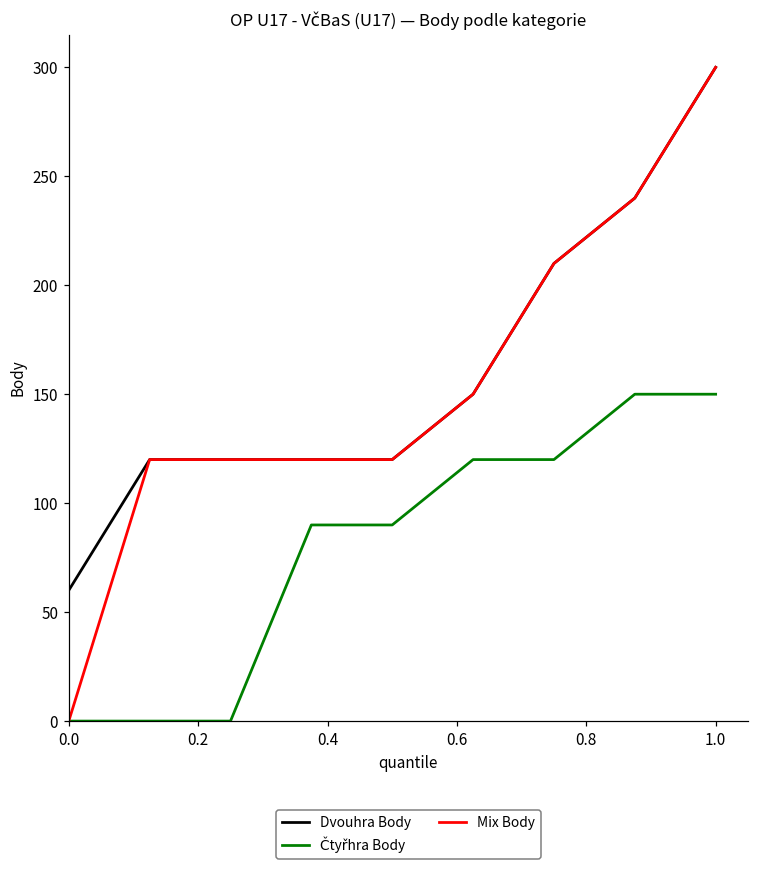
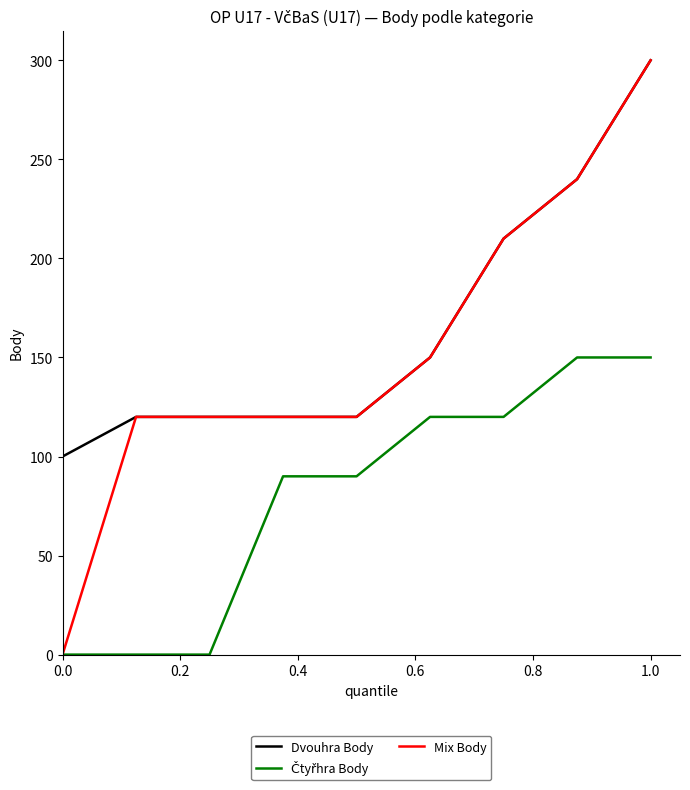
Dvouhra Body, 0.0: 60 -> 100
